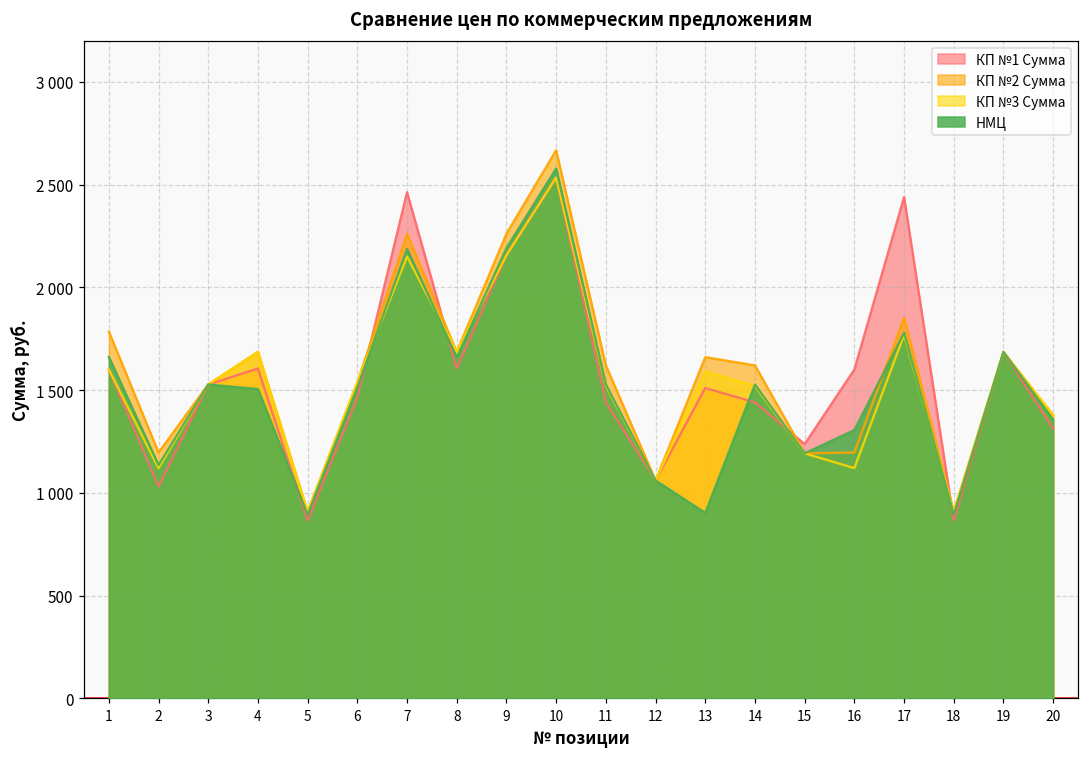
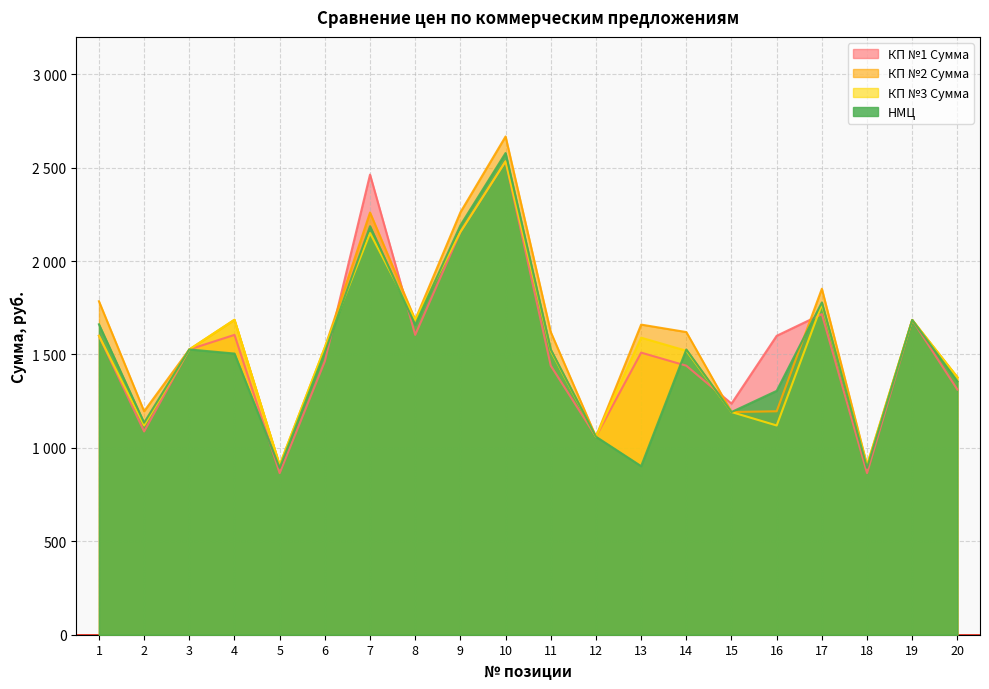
КП №1 Сумма, 2: 1030 -> 1090
КП №1 Сумма, 17: 2440 -> 1720
